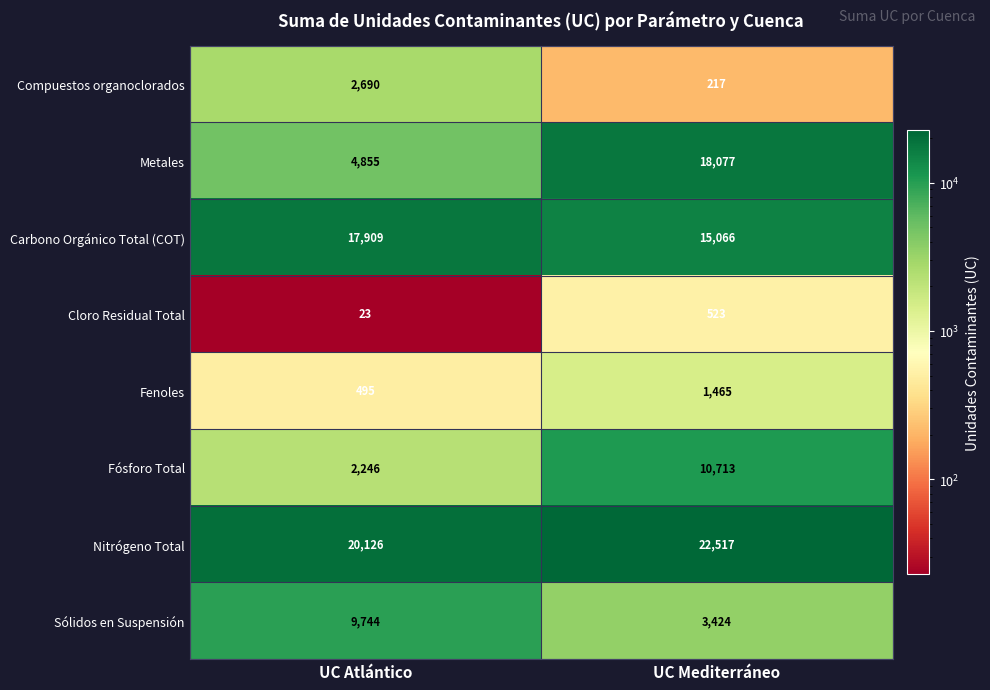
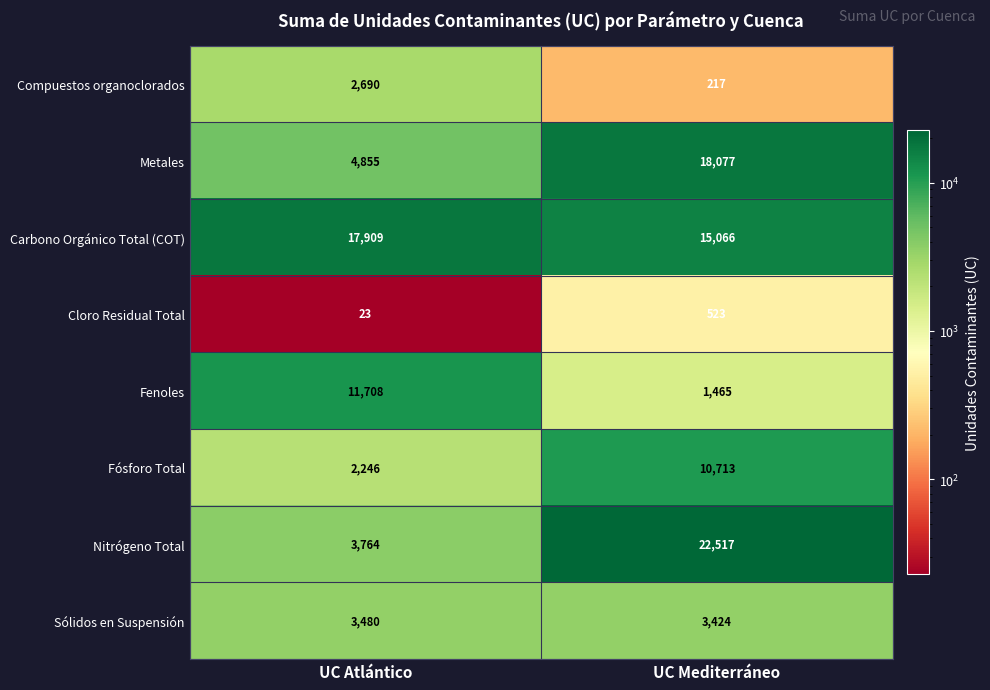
Fenoles, UC Atlántico: 495 -> 11,708
Nitrógeno Total, UC Atlántico: 20,126 -> 3,764
Sólidos en Suspensión, UC Atlántico: 9,744 -> 3,480
